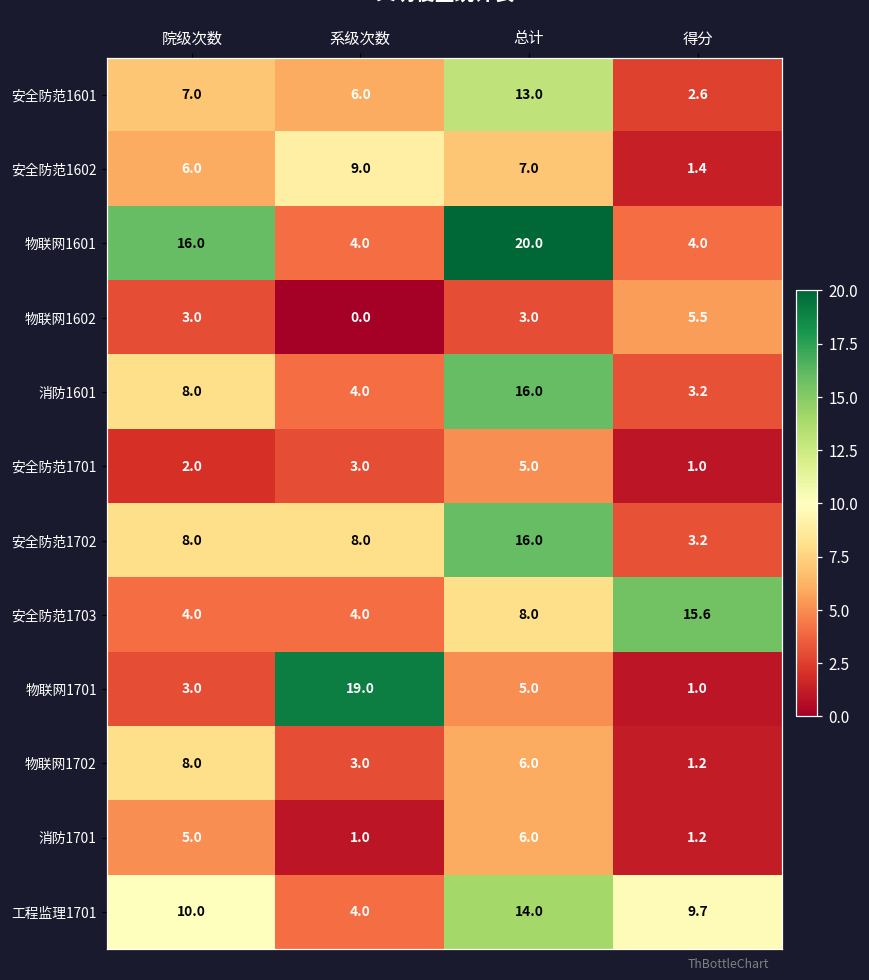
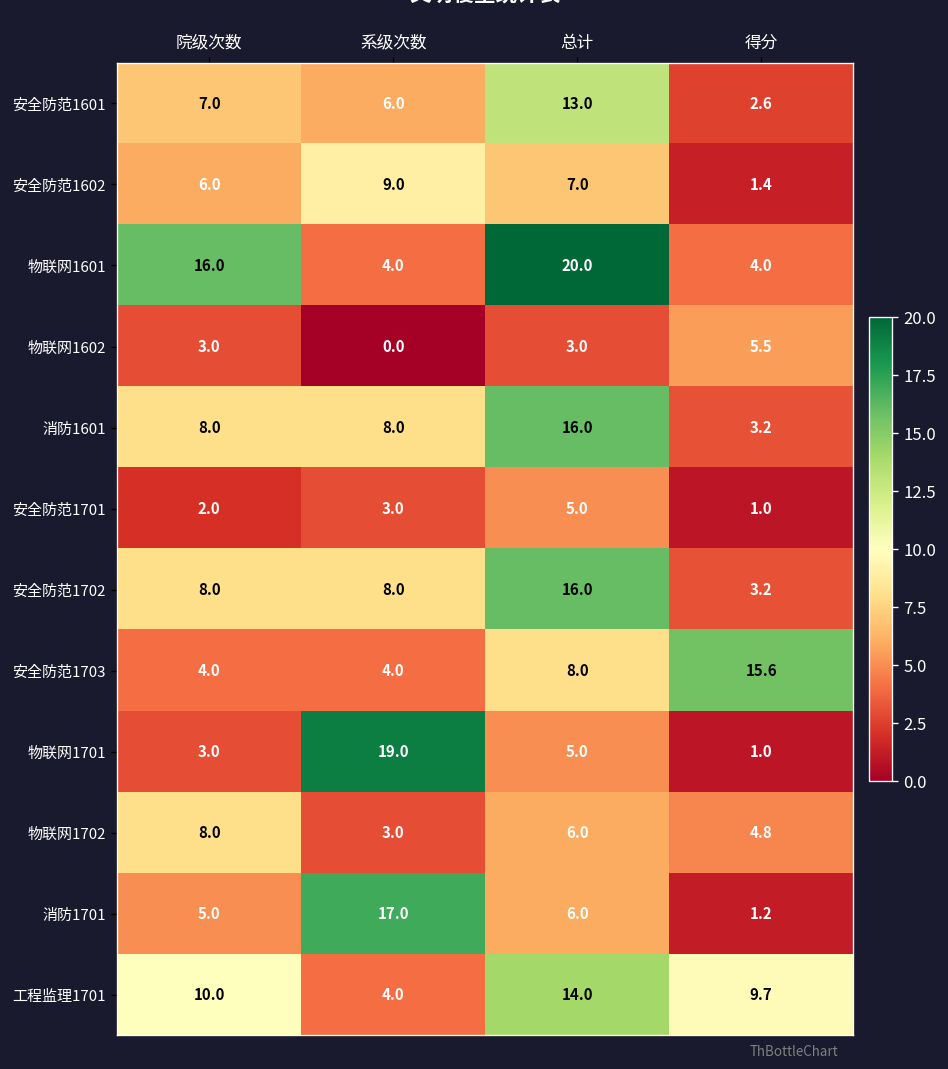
消防1601, 系级次数: 4.0 -> 8.0
物联网1702, 得分: 1.2 -> 4.8
消防1701, 系级次数: 1.0 -> 17.0
